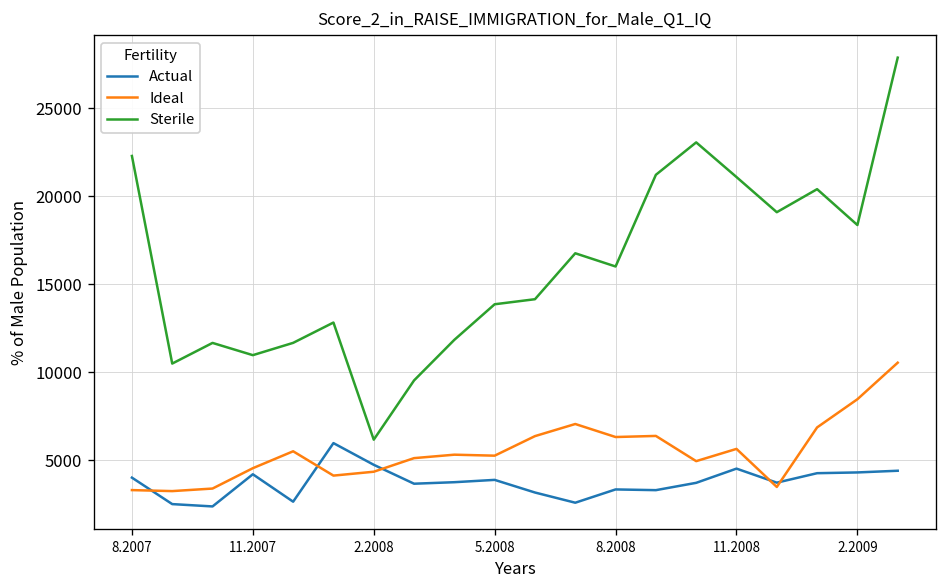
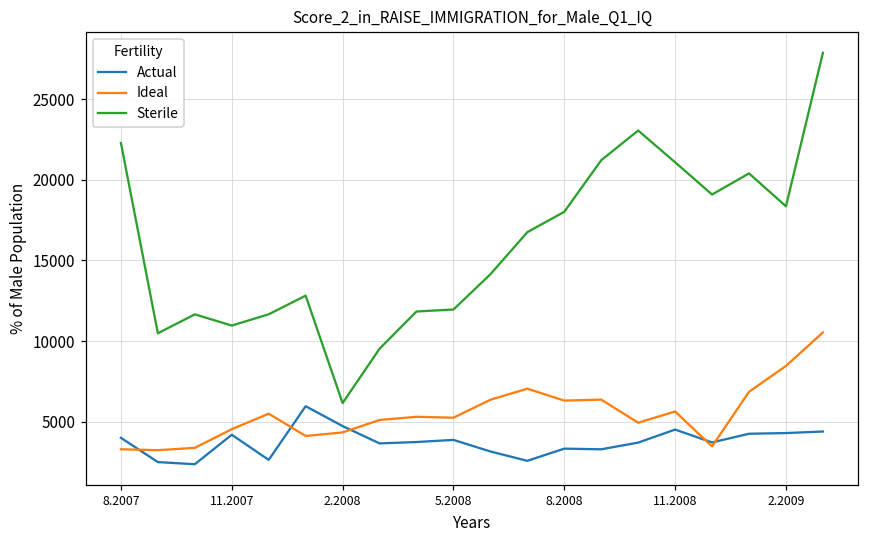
Sterile, 5.2008: 13900 -> 12000
Sterile, 8.2008: 16000 -> 18000
